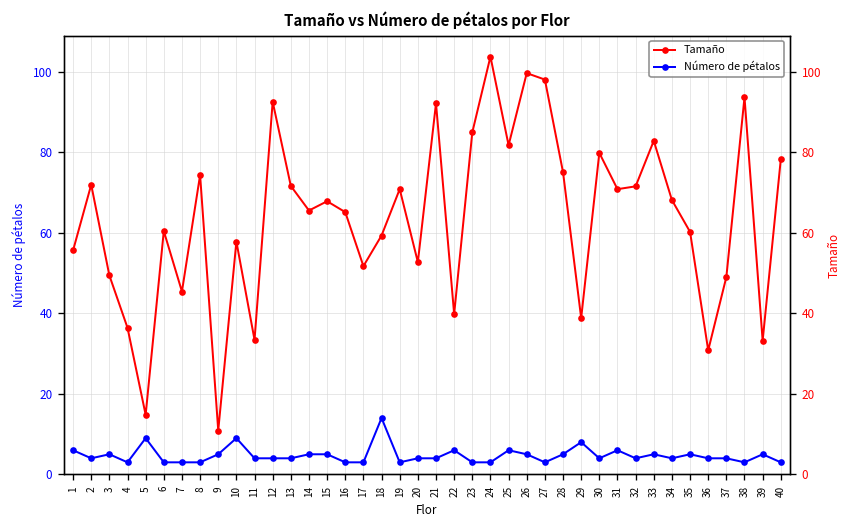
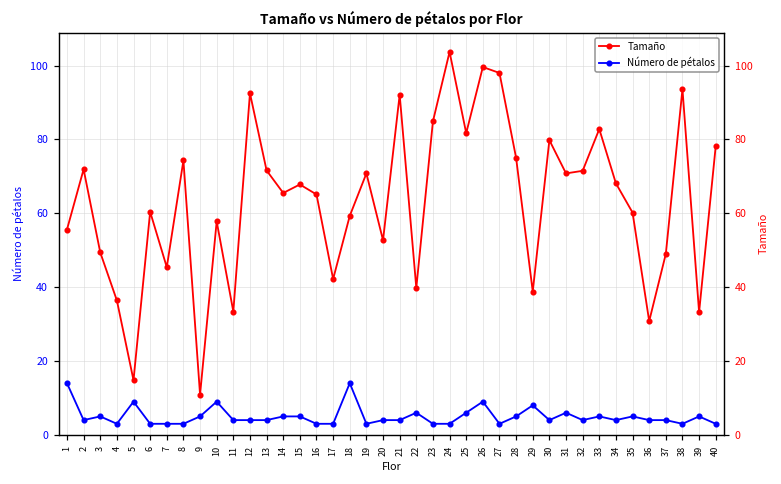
Número de pétalos, 1: 6 -> 14
Tamaño, 17: 52 -> 42
Número de pétalos, 26: 5 -> 9
